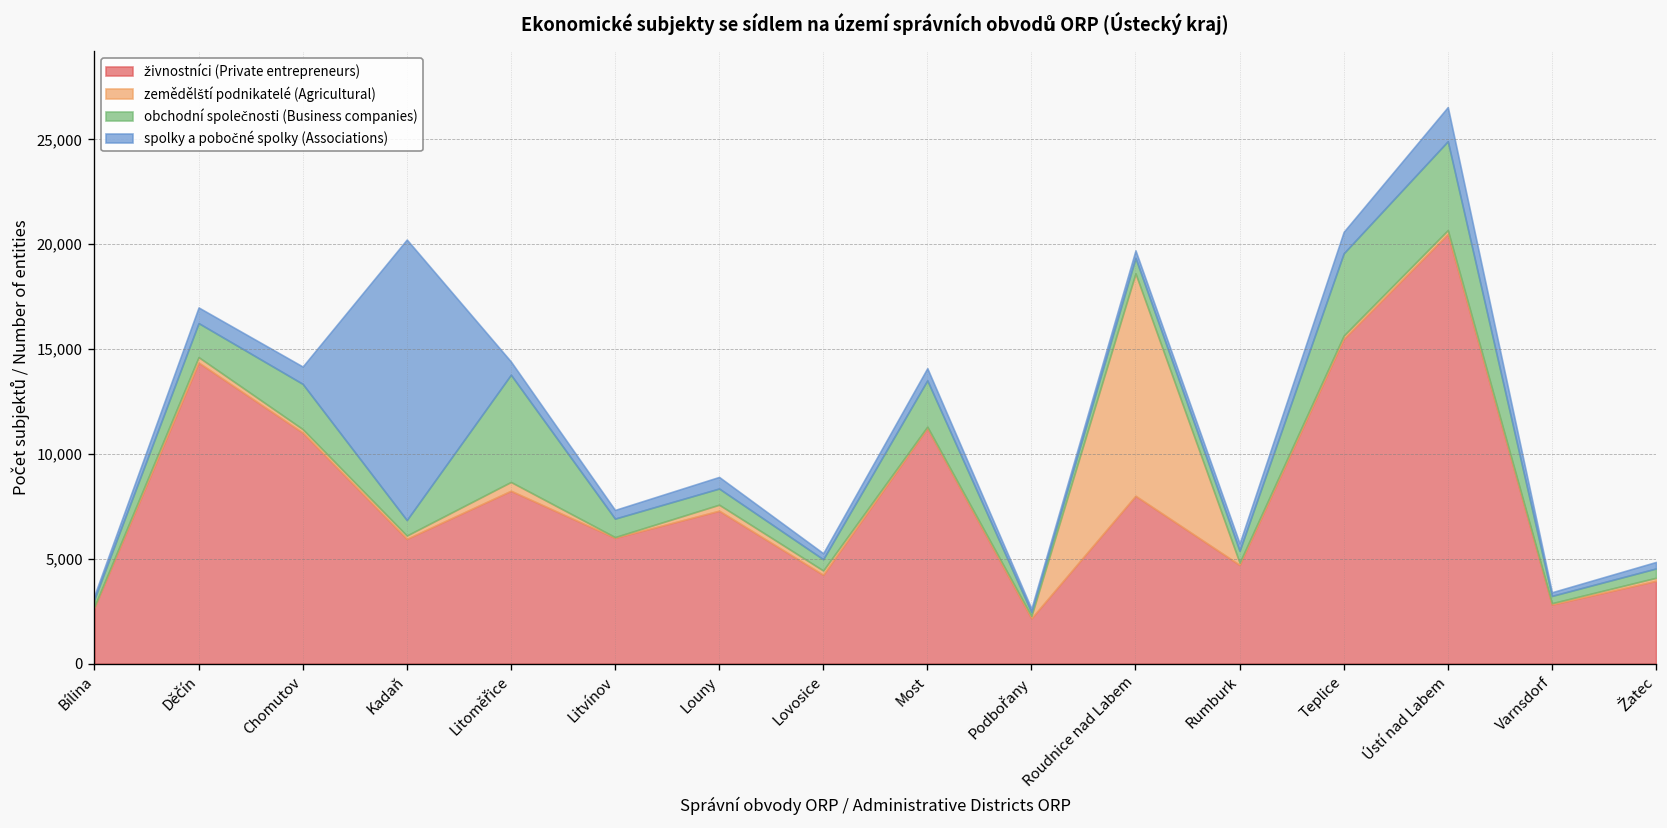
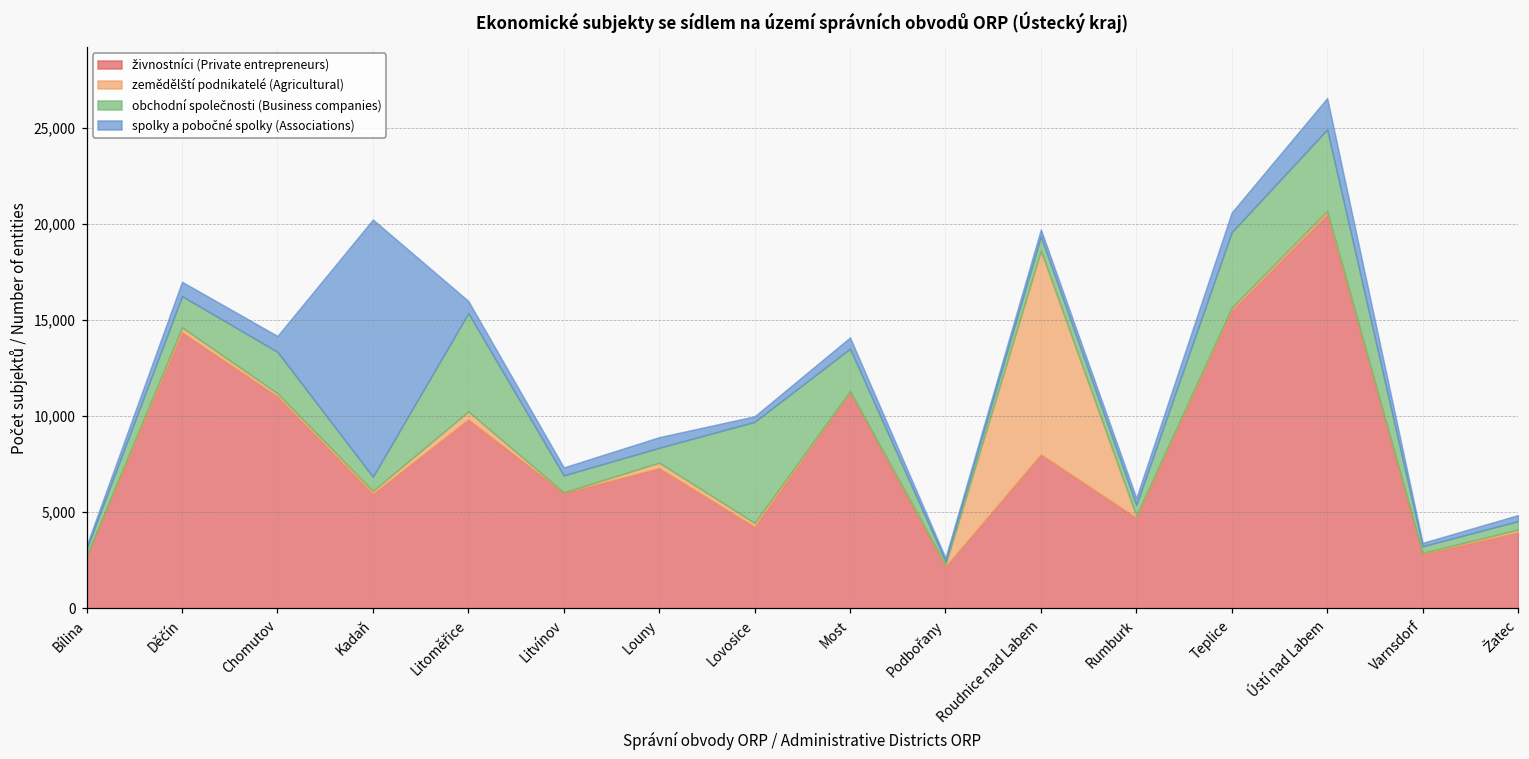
živnostníci (Private entrepreneurs), Litoměřice: 8,200 -> 9,800
obchodní společnosti (Business companies), Lovosice: 500 -> 5,300
